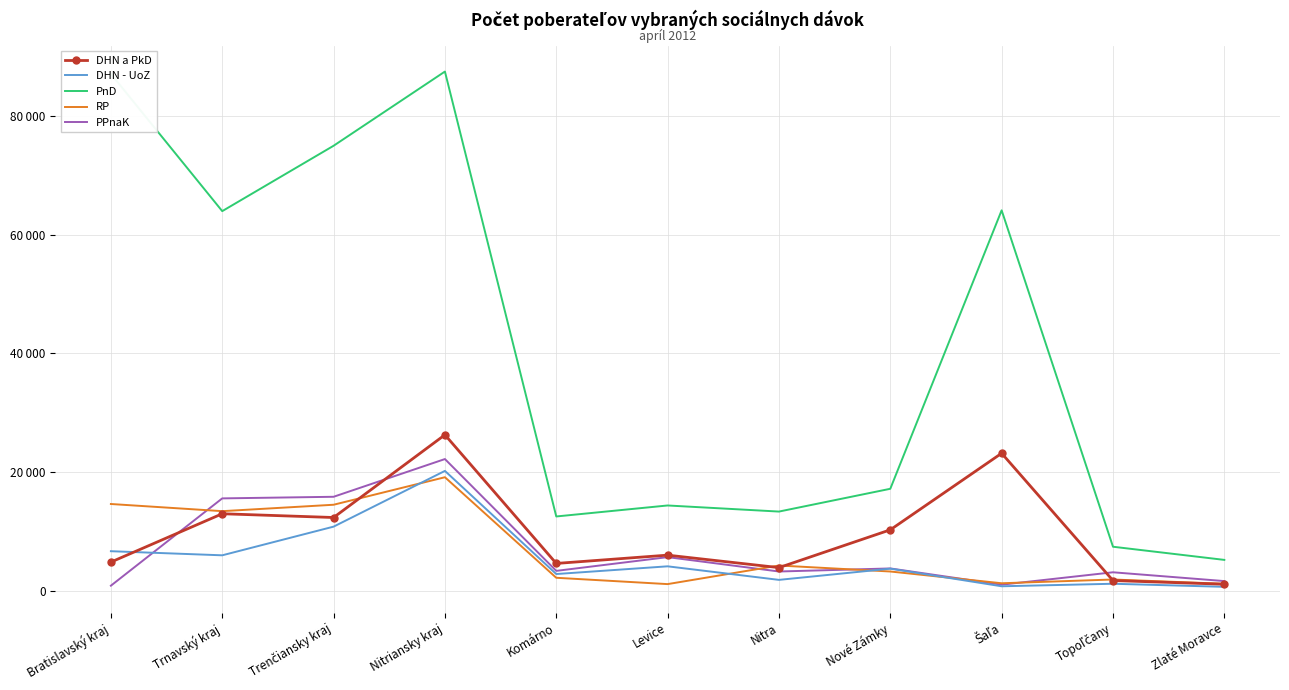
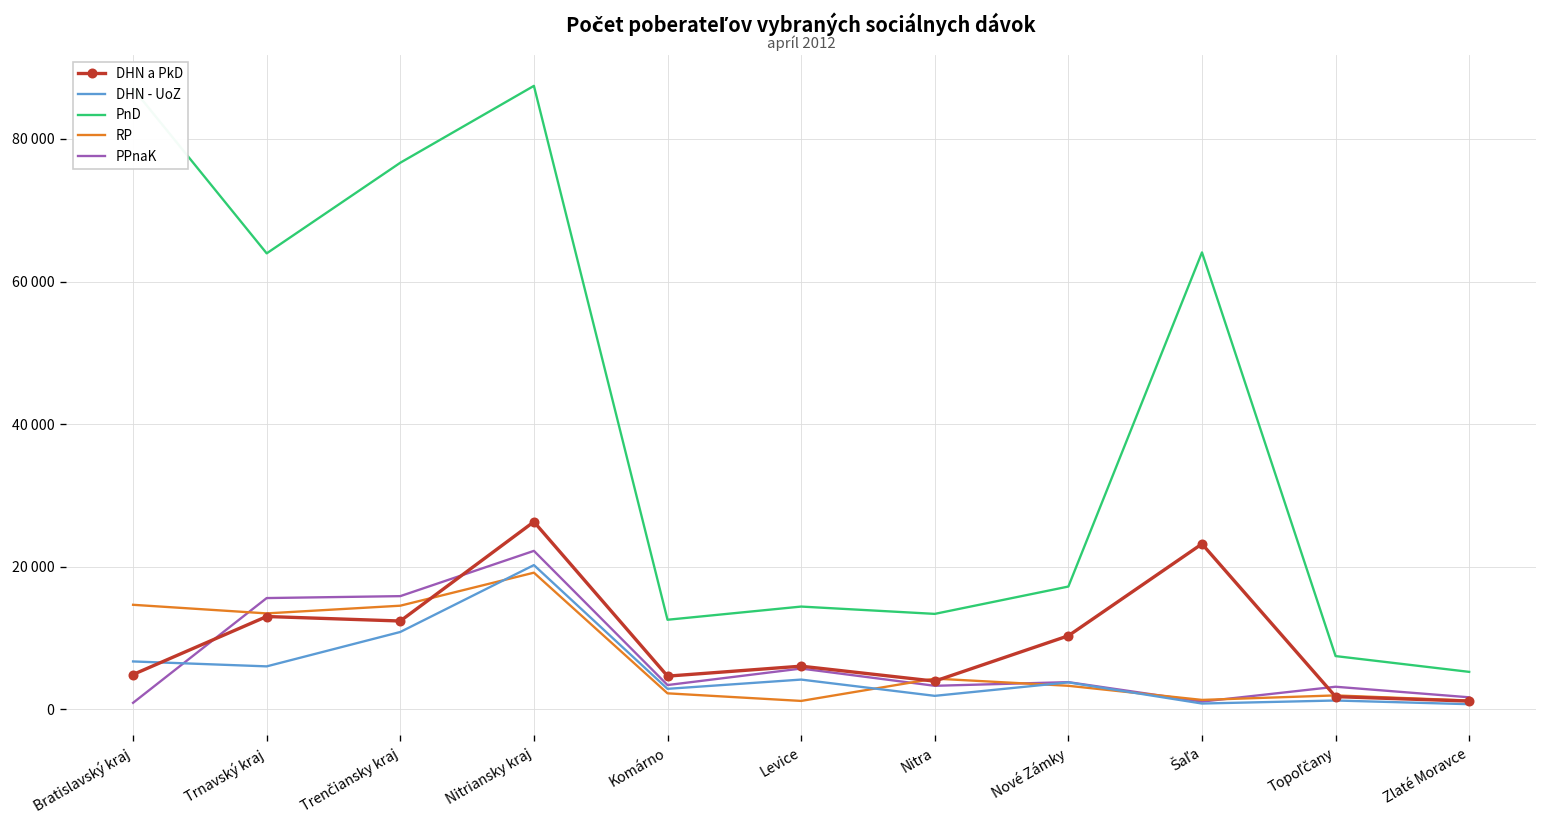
PnD, Trenčiansky kraj: 75000 -> 77000
